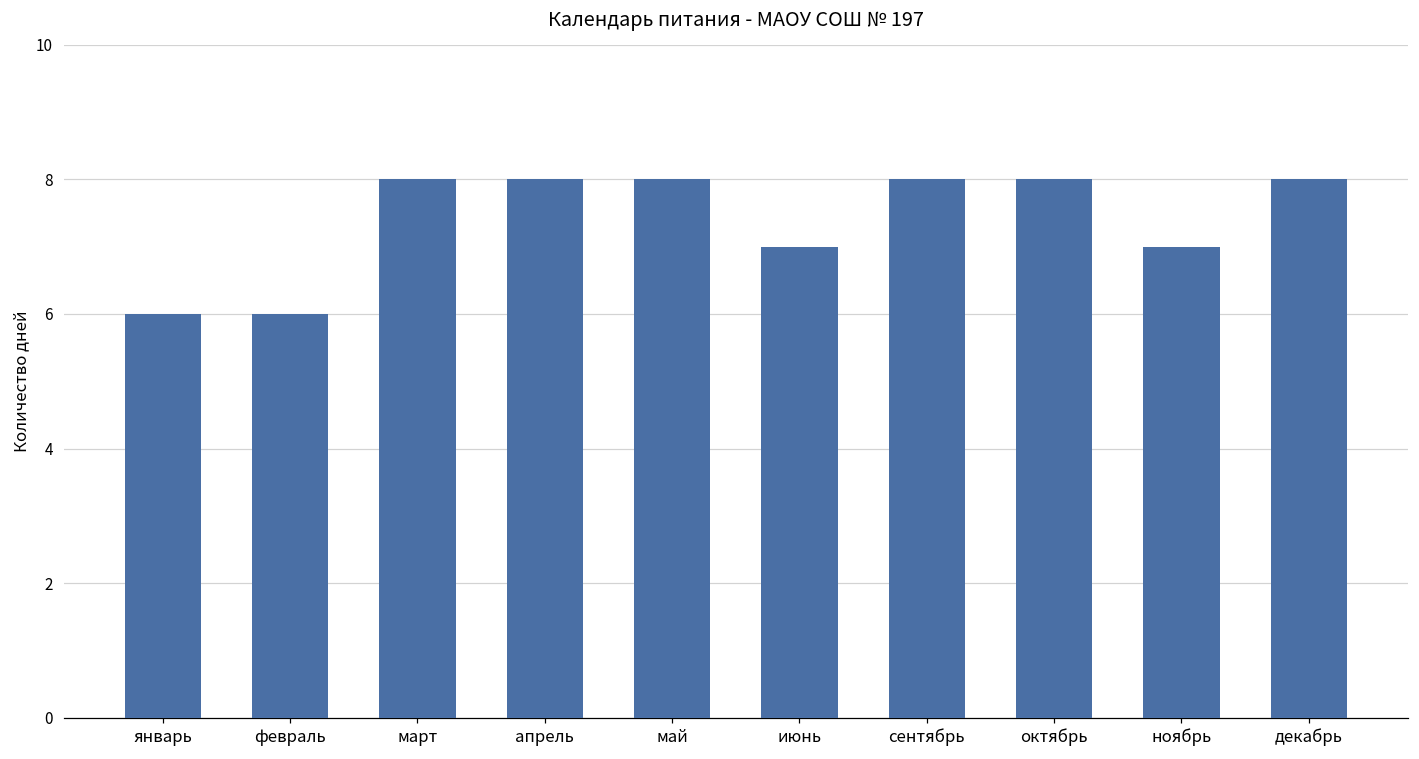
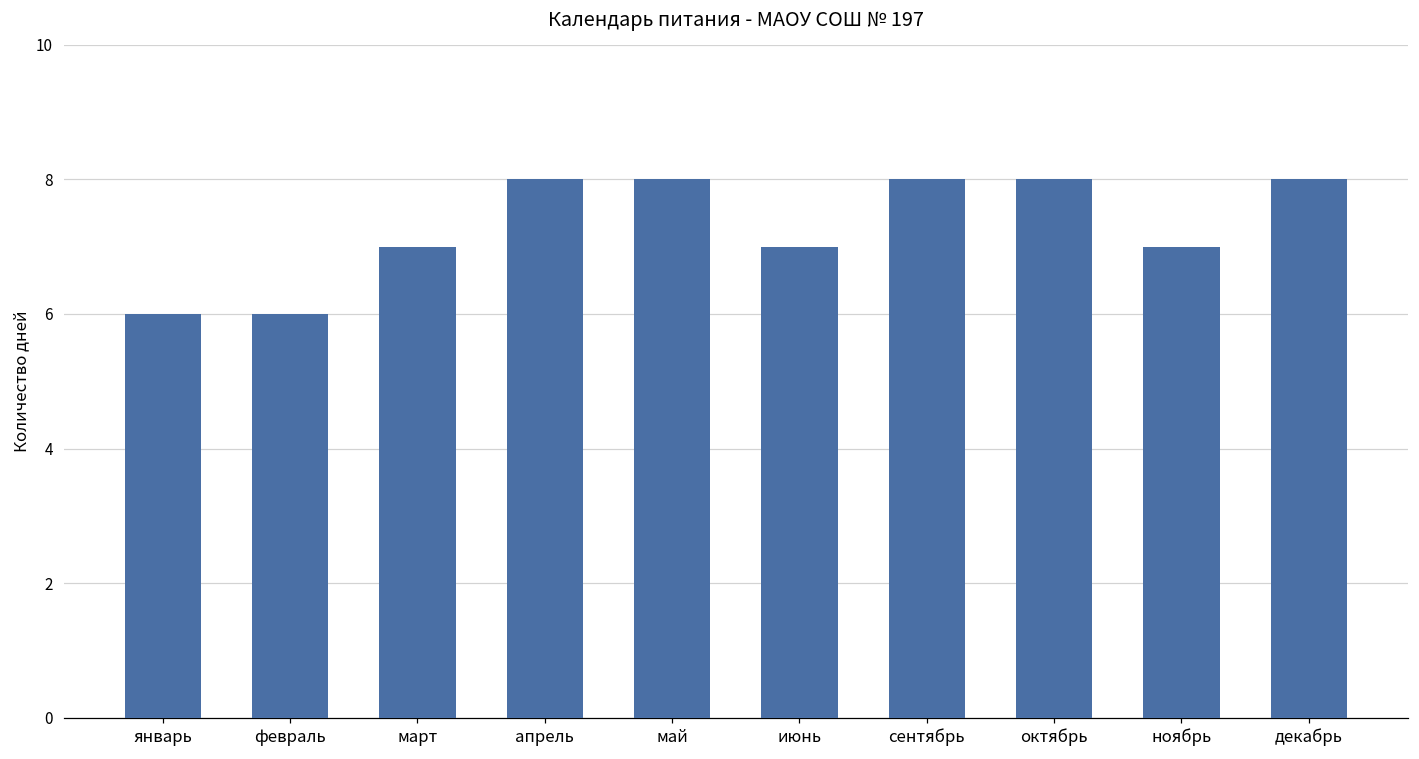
март: 8 -> 7
